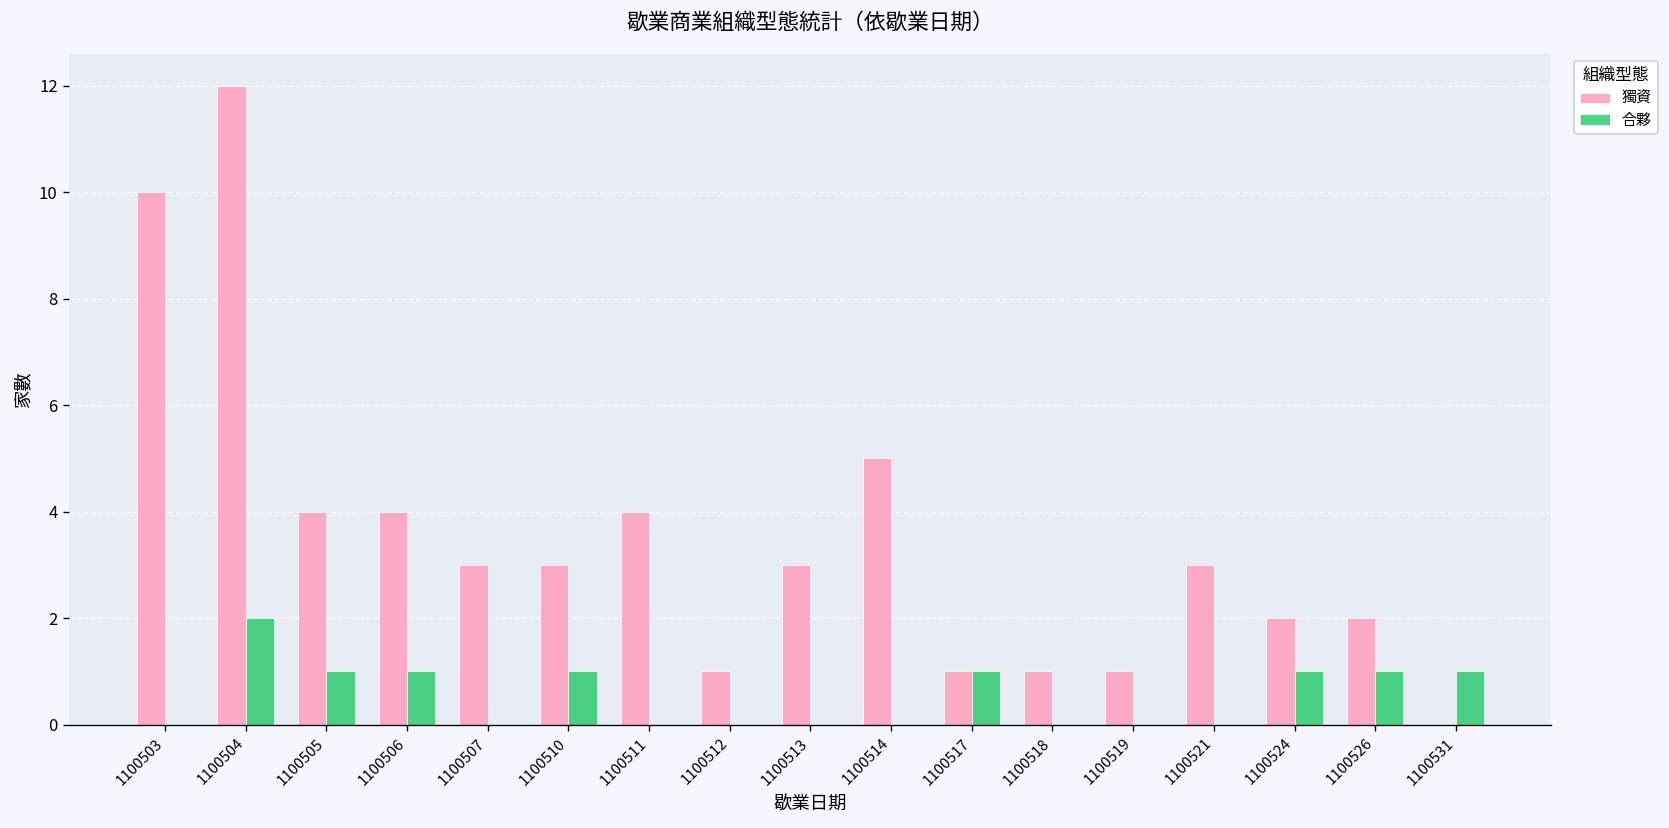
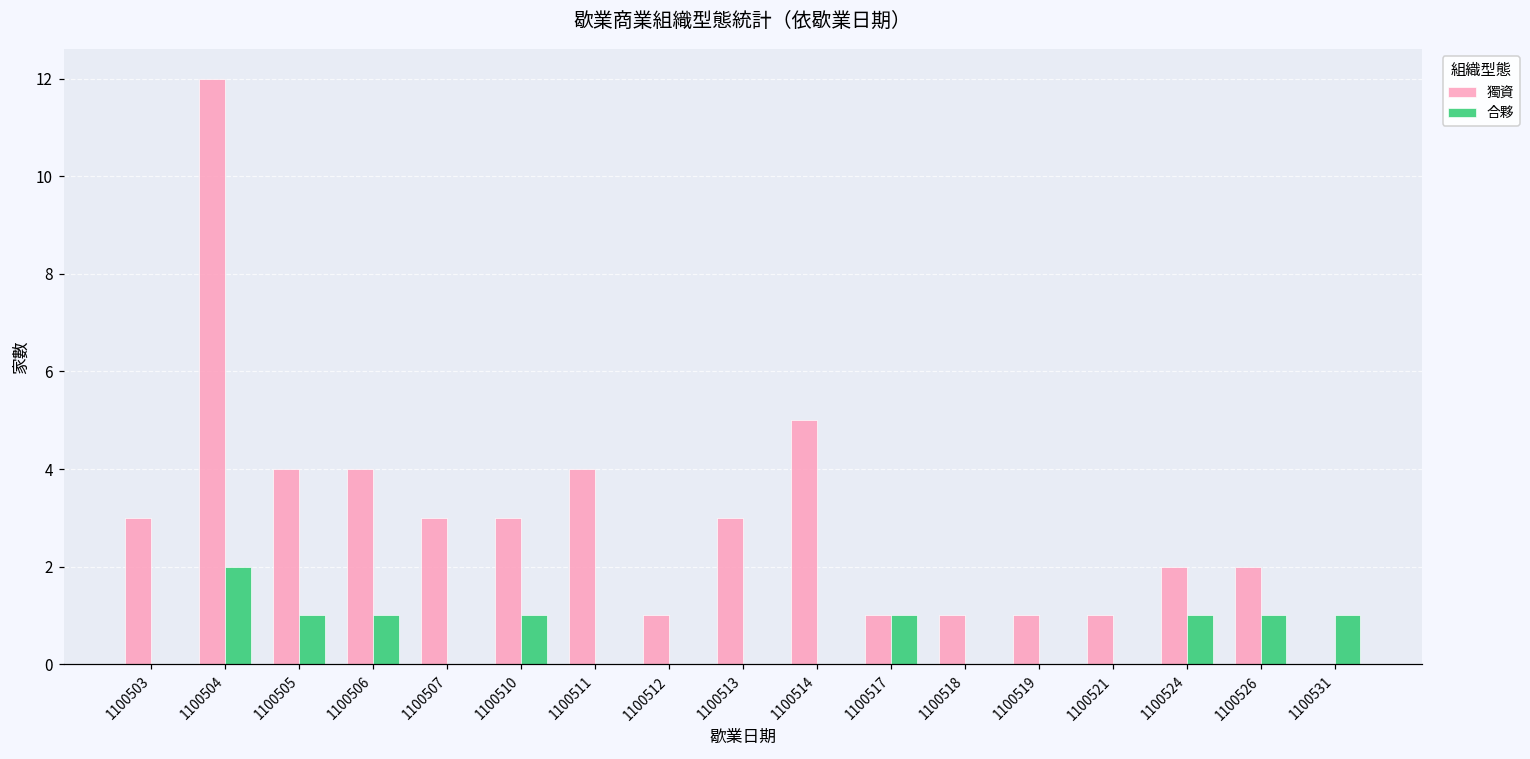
獨資, 1100503: 10 -> 3
獨資, 1100521: 3 -> 1
